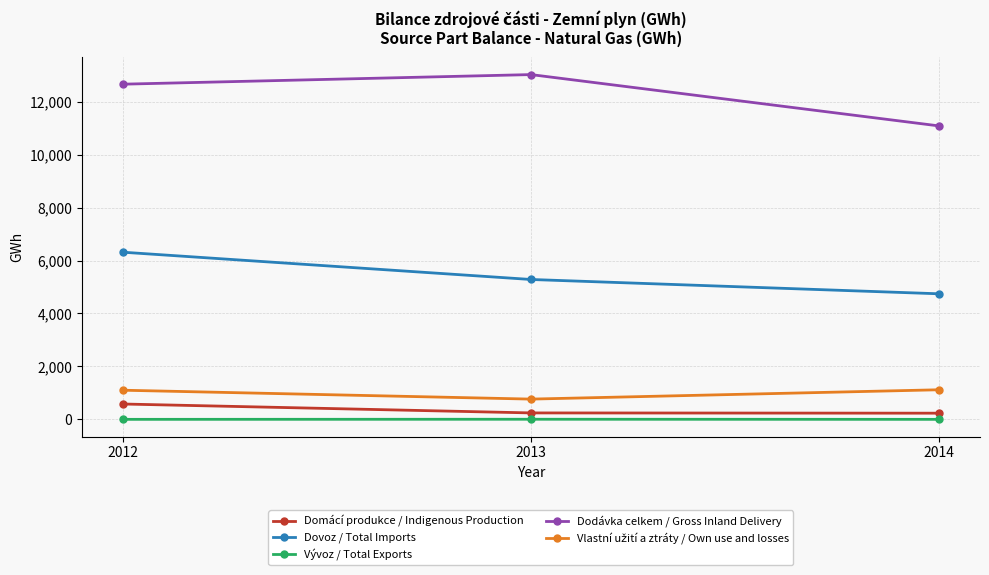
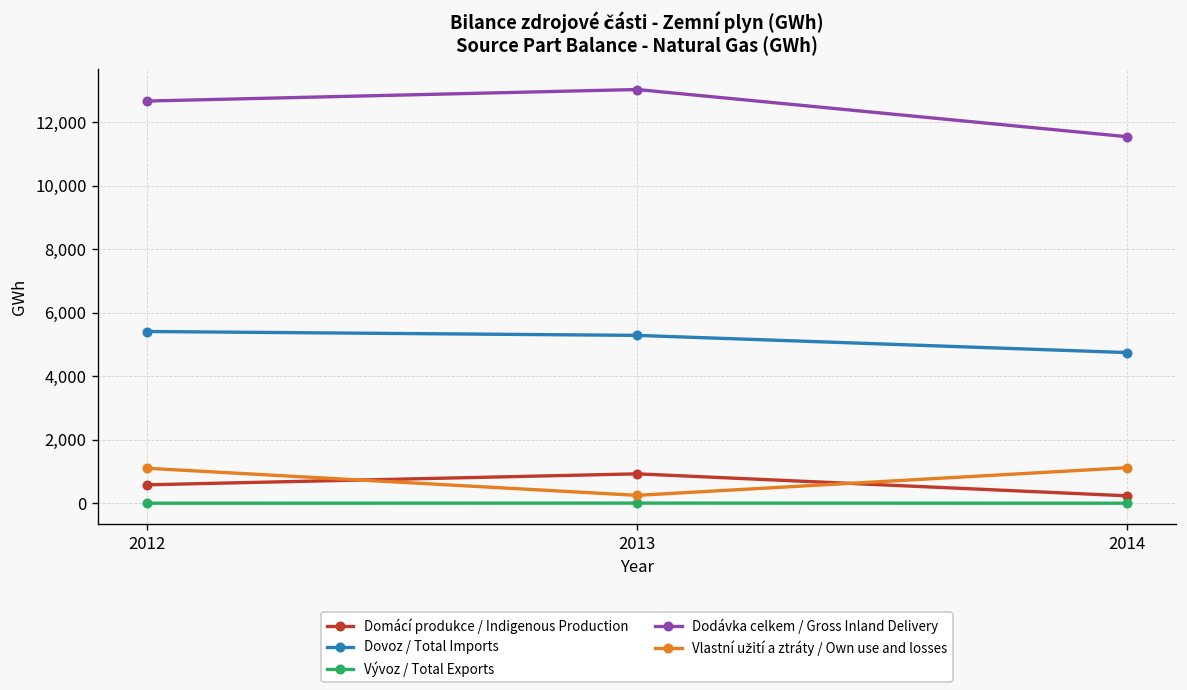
Dovoz / Total Imports, 2012: 6,300 -> 5,400
Domácí produkce / Indigenous Production, 2013: 200 -> 900
Vlastní užití a ztráty / Own use and losses, 2013: 800 -> 200
Dodávka celkem / Gross Inland Delivery, 2014: 11,100 -> 11,500
